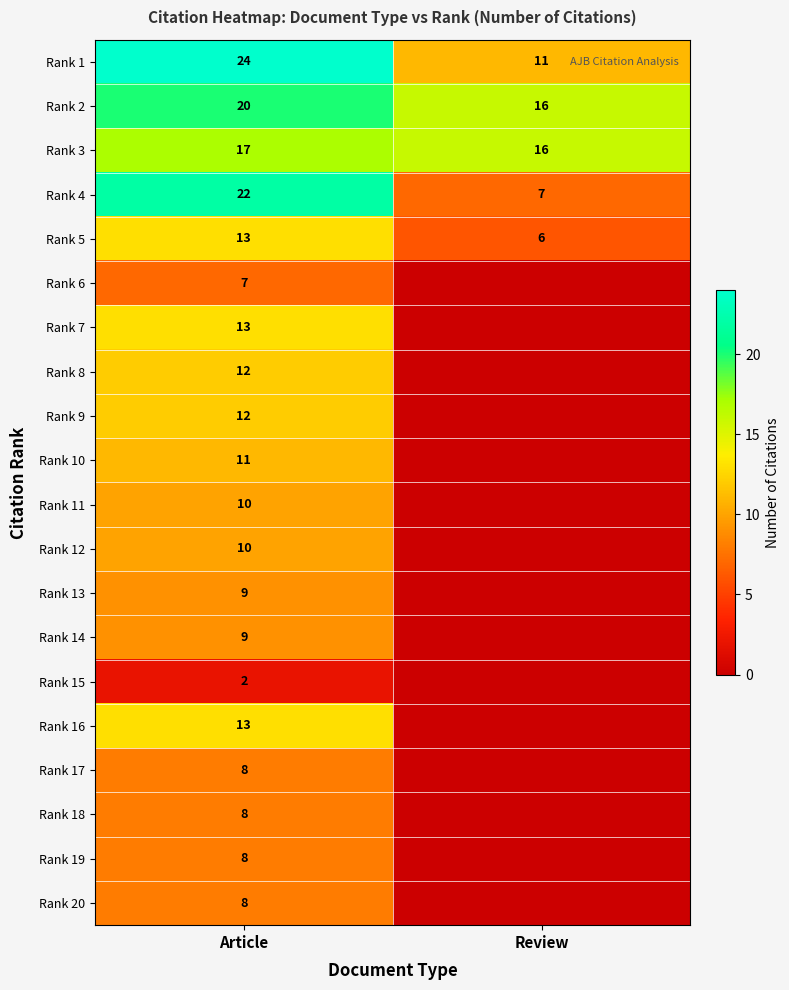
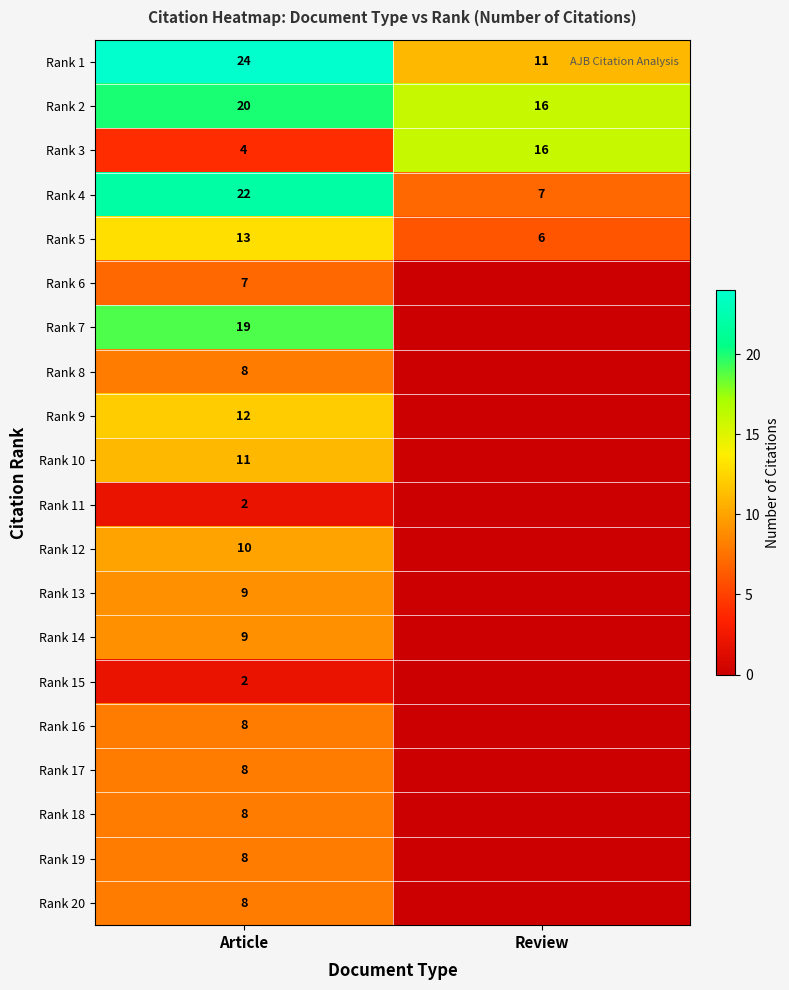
Rank 3, Article: 17 -> 4
Rank 7, Article: 13 -> 19
Rank 8, Article: 12 -> 8
Rank 11, Article: 10 -> 2
Rank 16, Article: 13 -> 8
